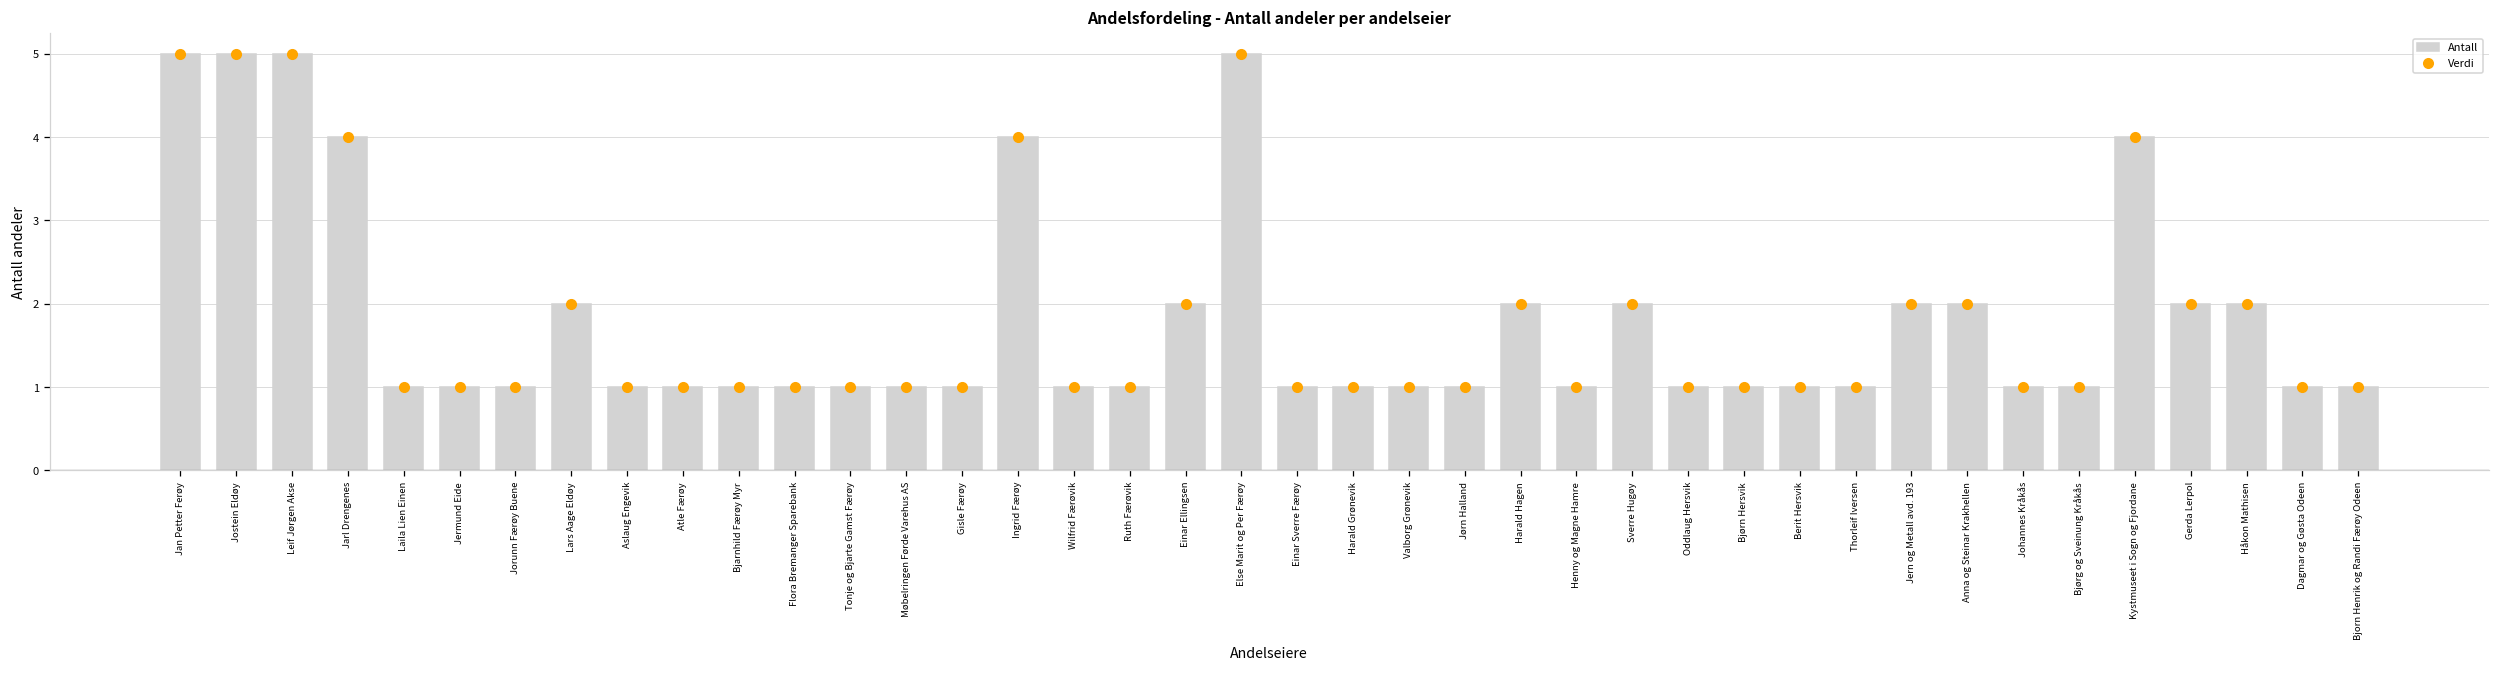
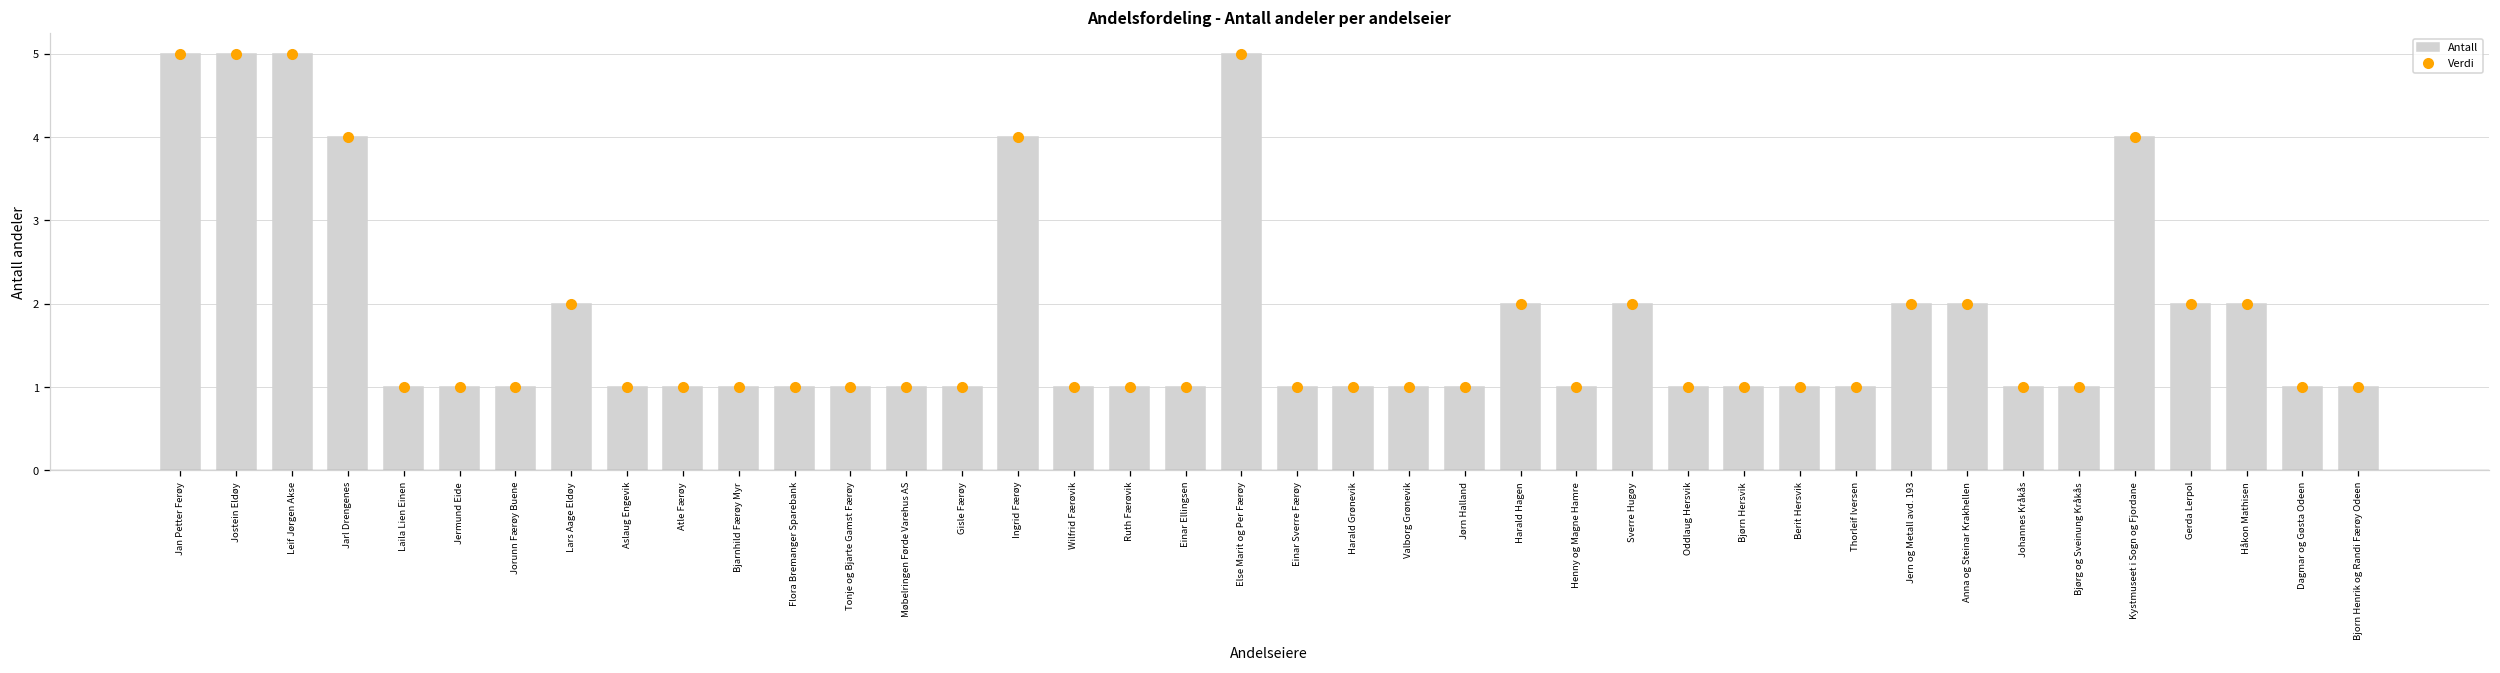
Antall, Einar Ellingsen: 2 -> 1
